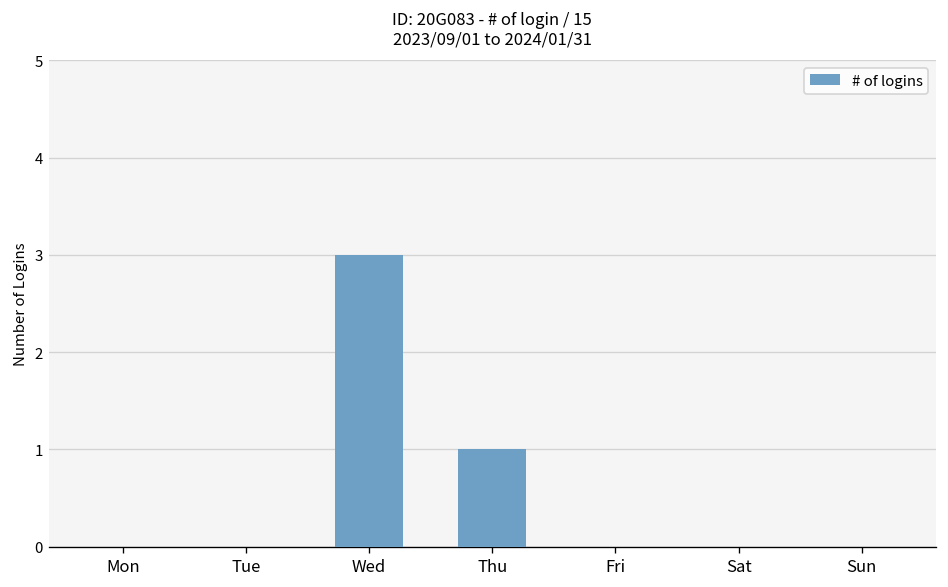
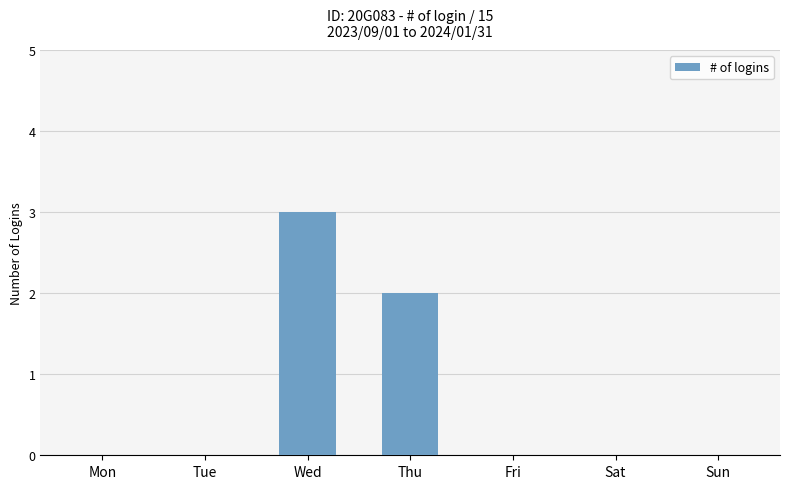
Thu: 1 -> 2
